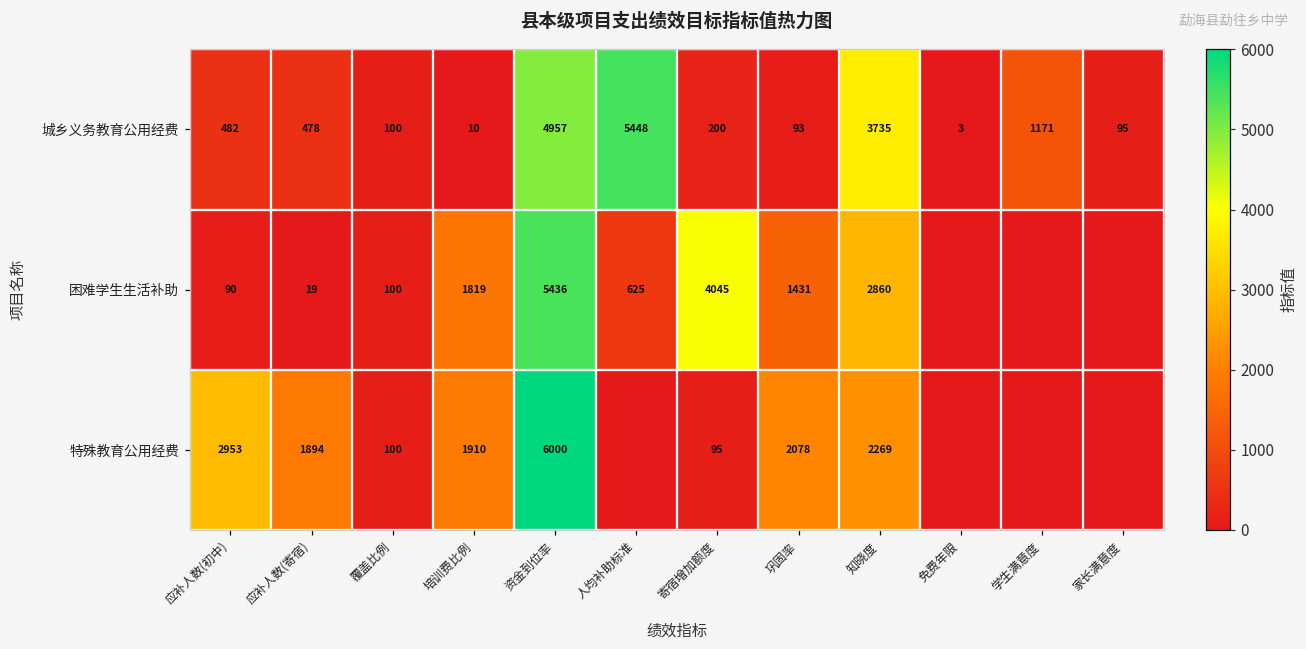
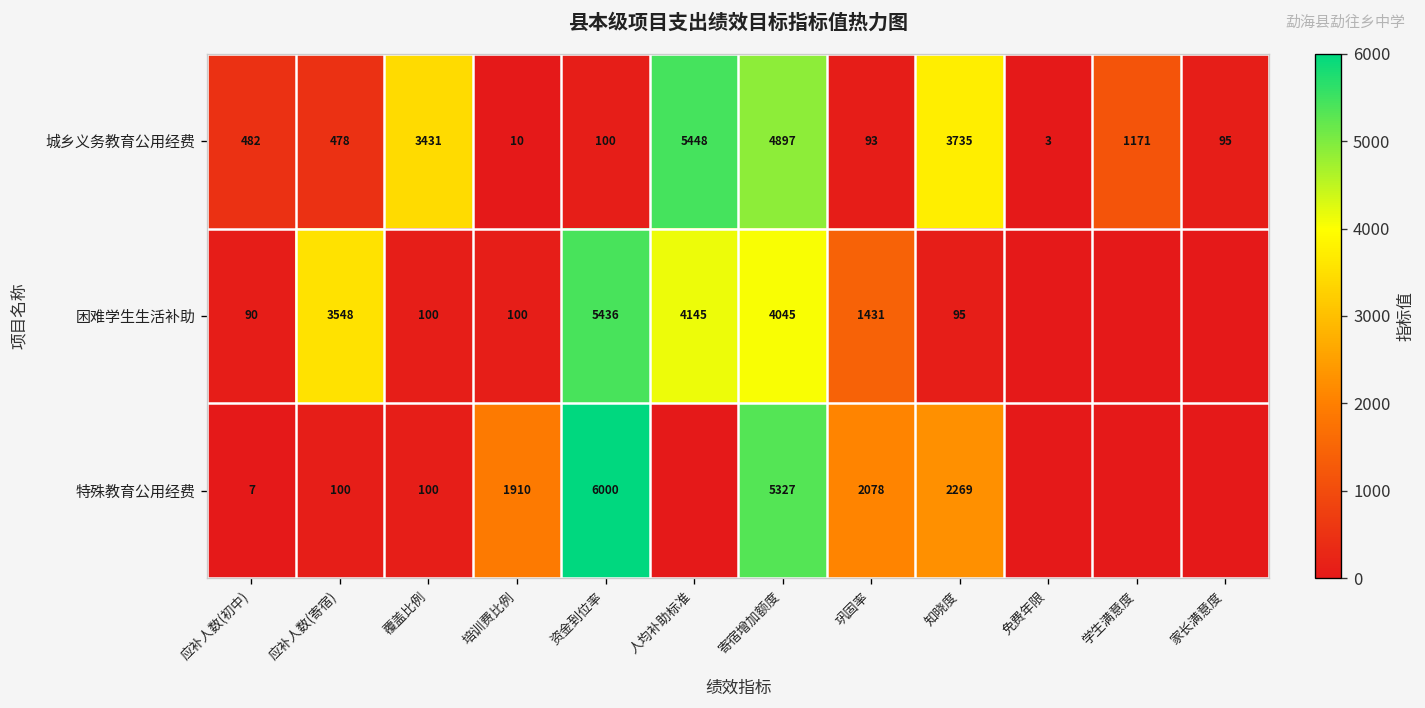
城乡义务教育公用经费, 覆盖比例: 100 -> 3431
城乡义务教育公用经费, 资金到位率: 4957 -> 100
城乡义务教育公用经费, 寄宿增加额度: 200 -> 4897
困难学生生活补助, 应补人数(寄宿): 19 -> 3548
困难学生生活补助, 培训费比例: 1819 -> 100
困难学生生活补助, 人均补助标准: 625 -> 4145
困难学生生活补助, 知晓度: 2860 -> 95
特殊教育公用经费, 应补人数(初中): 2953 -> 7
特殊教育公用经费, 应补人数(寄宿): 1894 -> 100
特殊教育公用经费, 寄宿增加额度: 95 -> 5327
